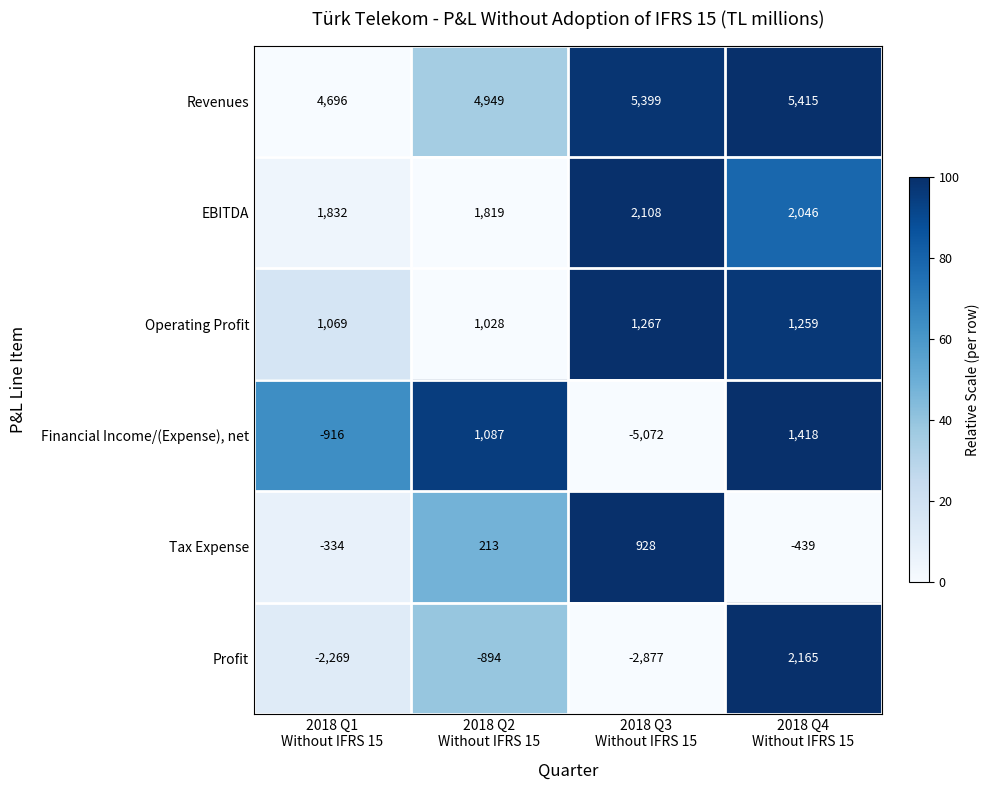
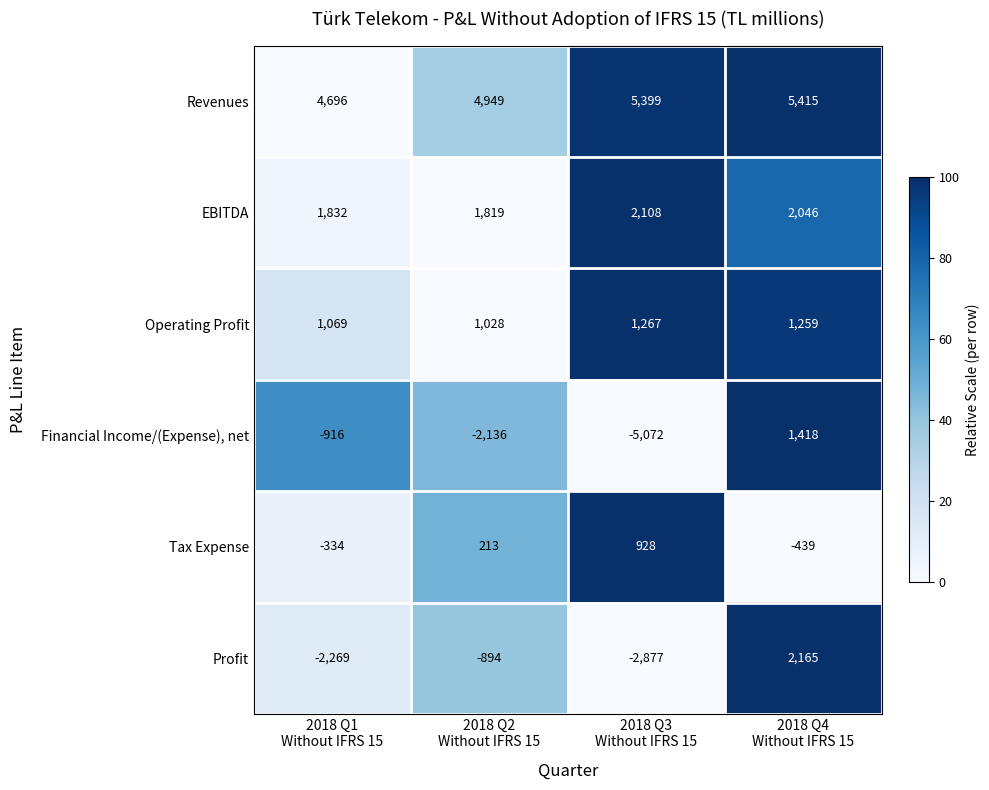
Financial Income/(Expense), net, 2018 Q2 Without IFRS 15: 1,087 -> -2,136
